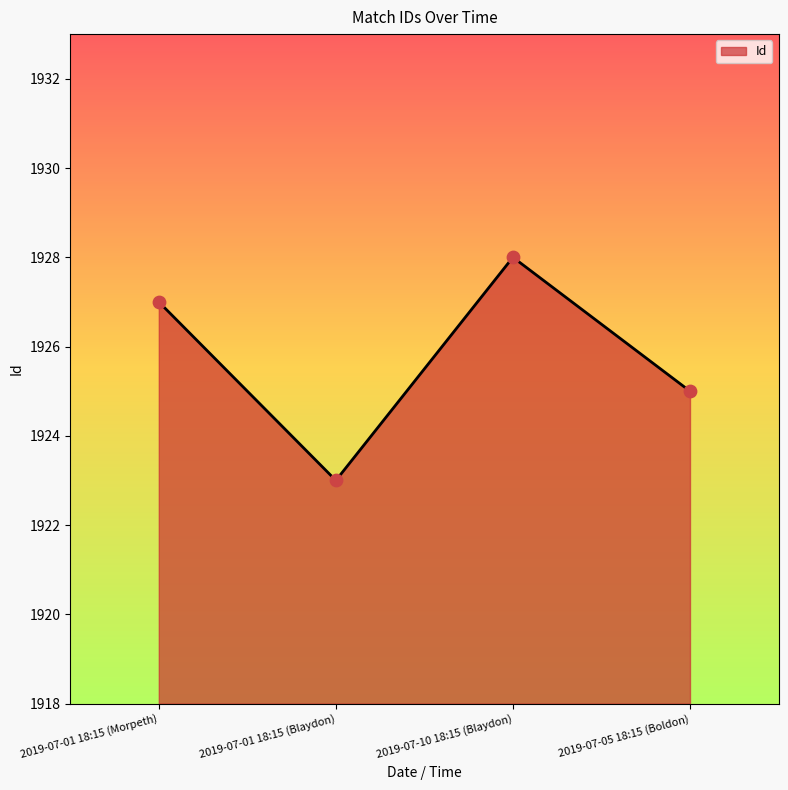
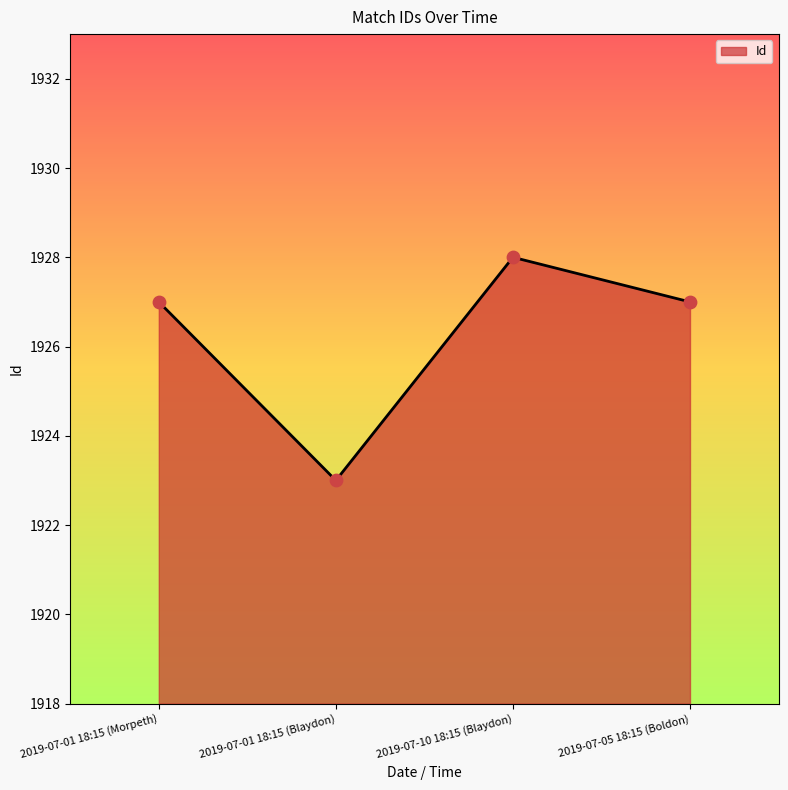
2019-07-05 18:15 (Boldon): 1925 -> 1927
